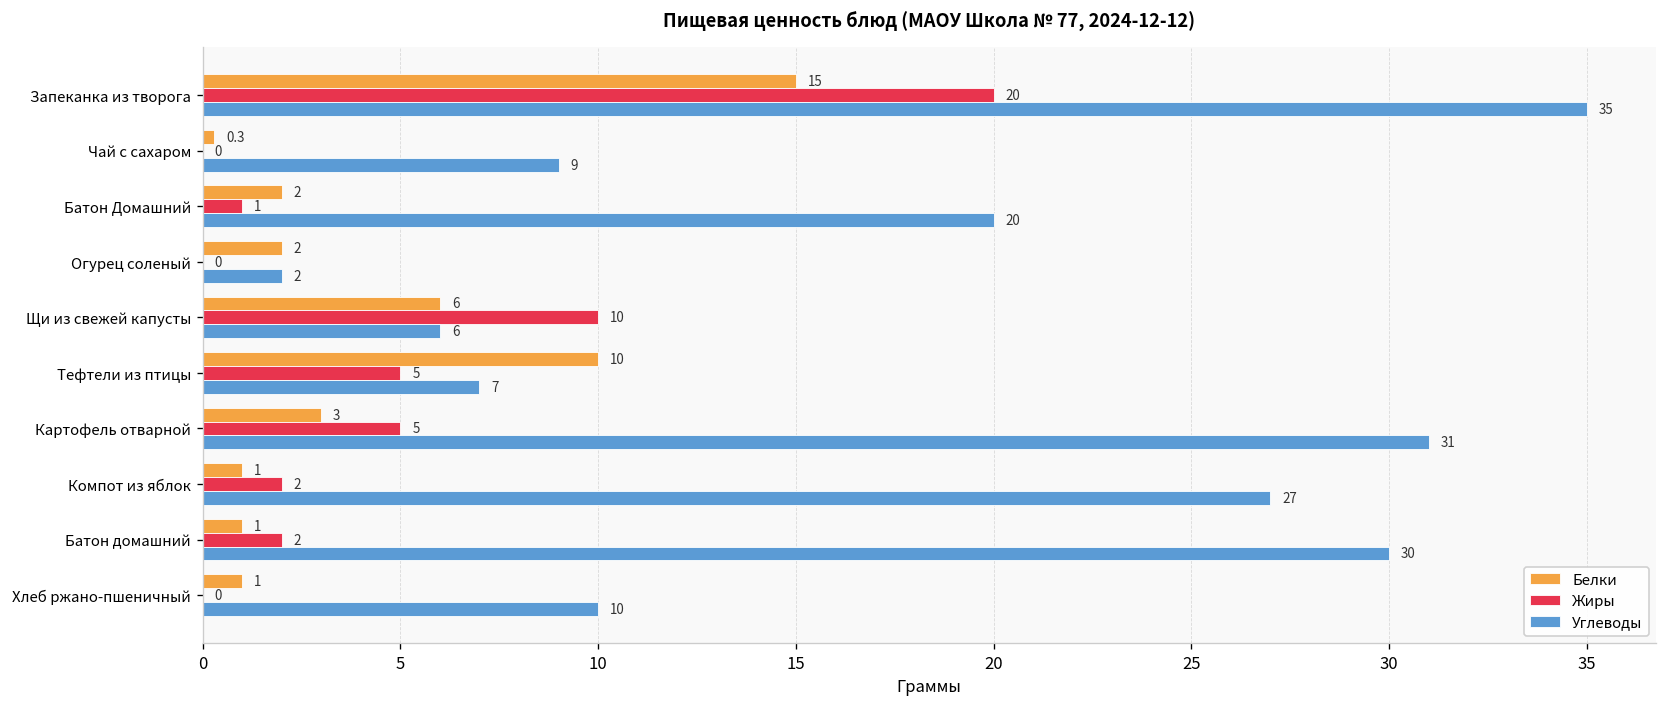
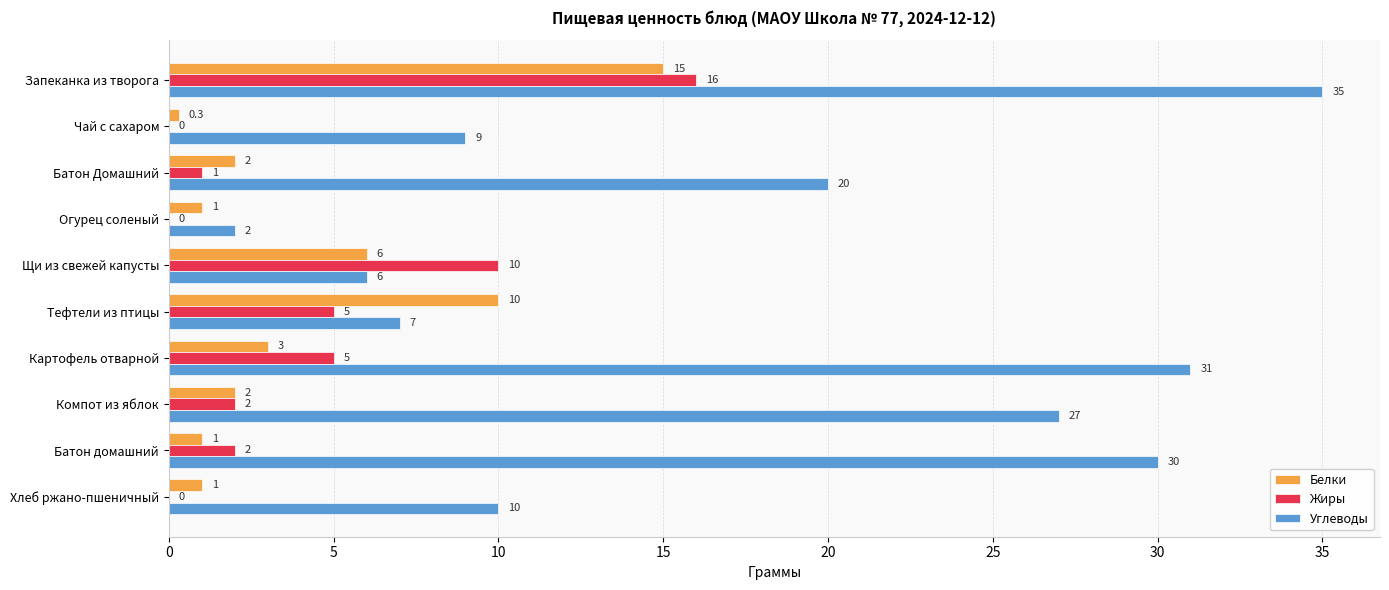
Жиры, Запеканка из творога: 20 -> 16
Белки, Огурец соленый: 2 -> 1
Белки, Компот из яблок: 1 -> 2
